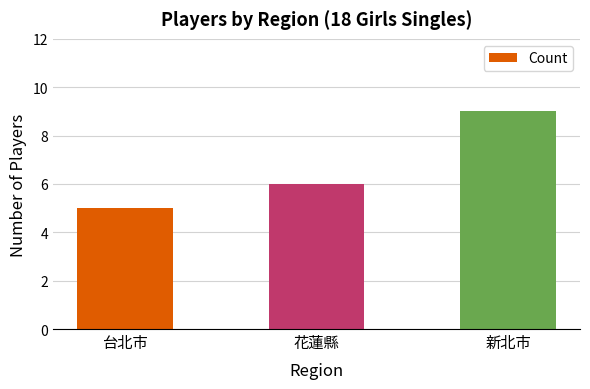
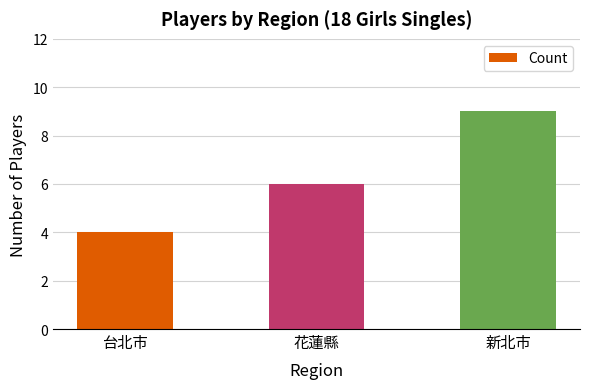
台北市: 5 -> 4
